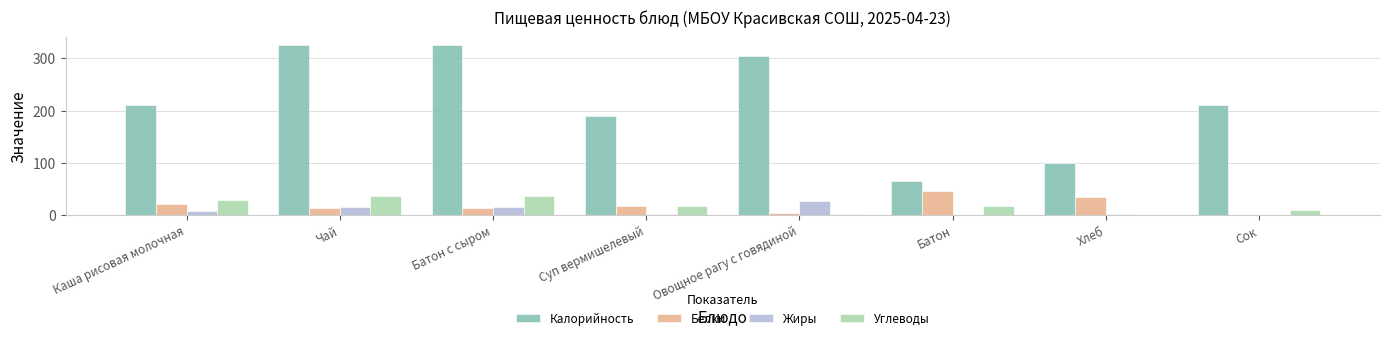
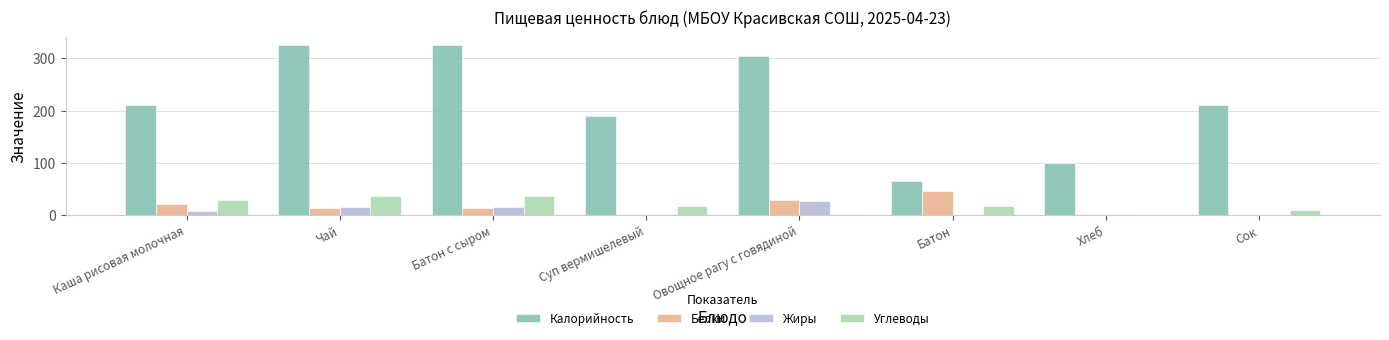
Белки, Суп вермишелевый: 20 -> 0
Белки, Овощное рагу с говядиной: 0 -> 30
Белки, Хлеб: 30 -> 0
